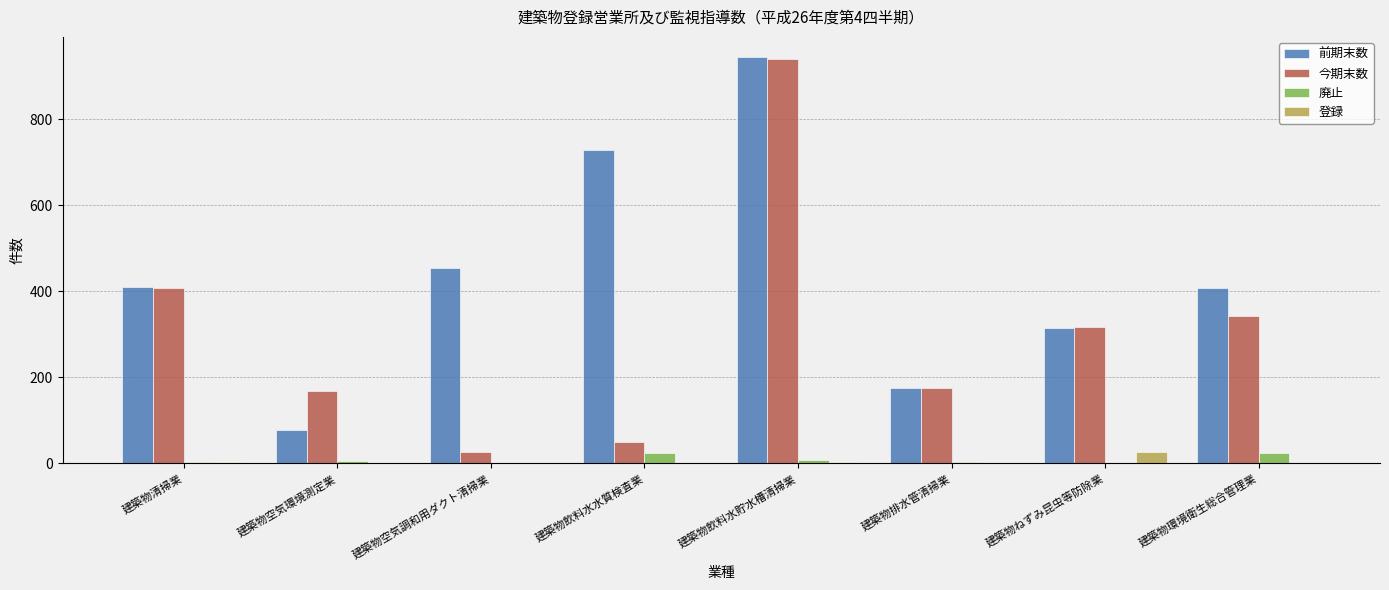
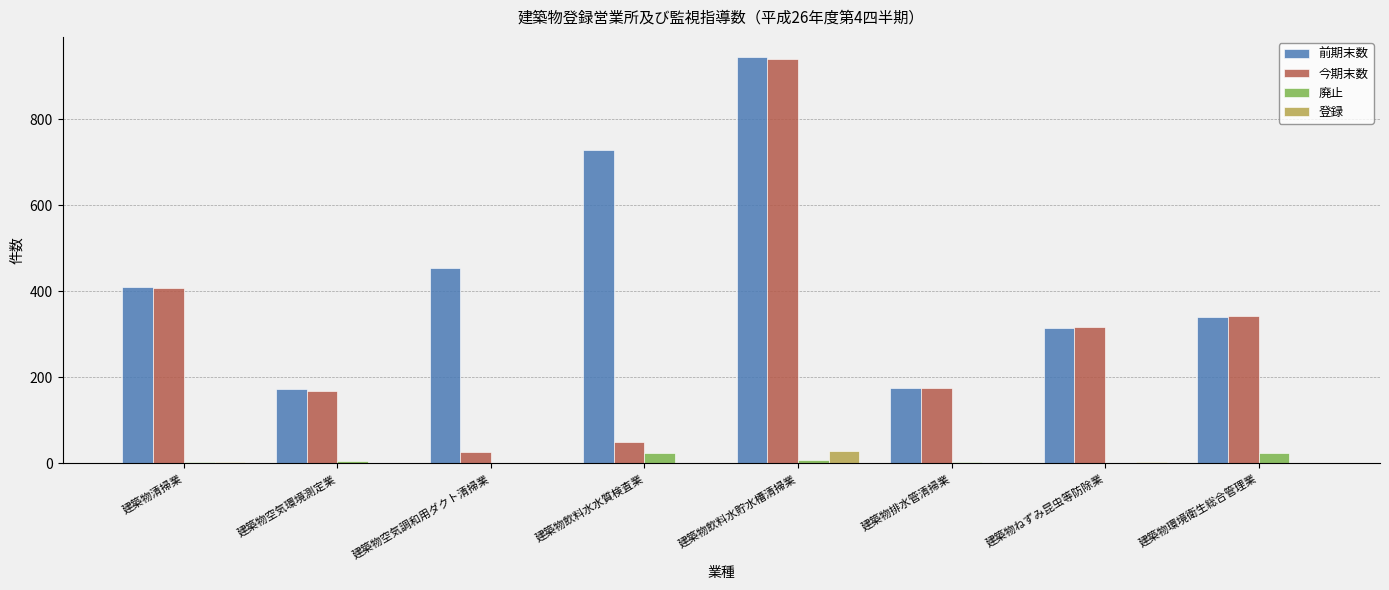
前期末数, 建築物空気環境測定業: 80 -> 170
登録, 建築物飲料水貯水槽清掃業: 0 -> 30
登録, 建築物ねずみ昆虫等防除業: 30 -> 0
前期末数, 建築物環境衛生総合管理業: 410 -> 340
